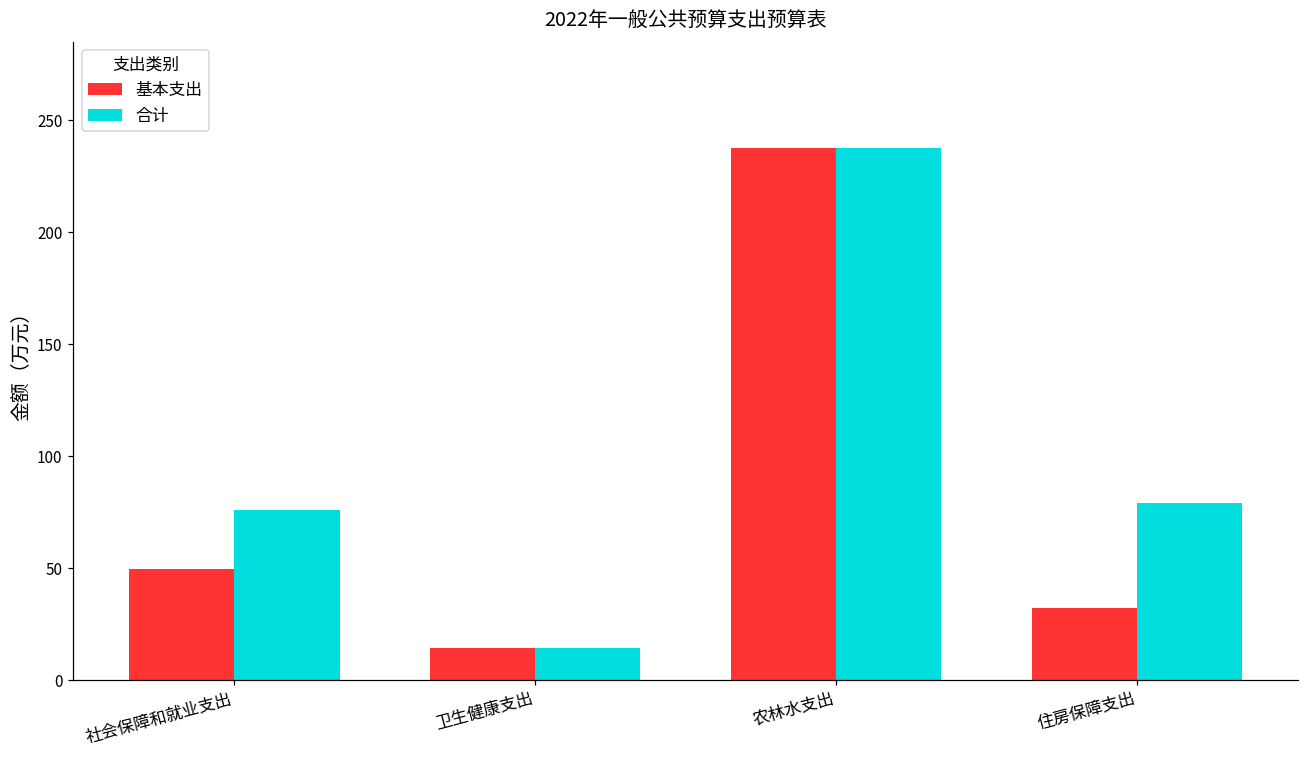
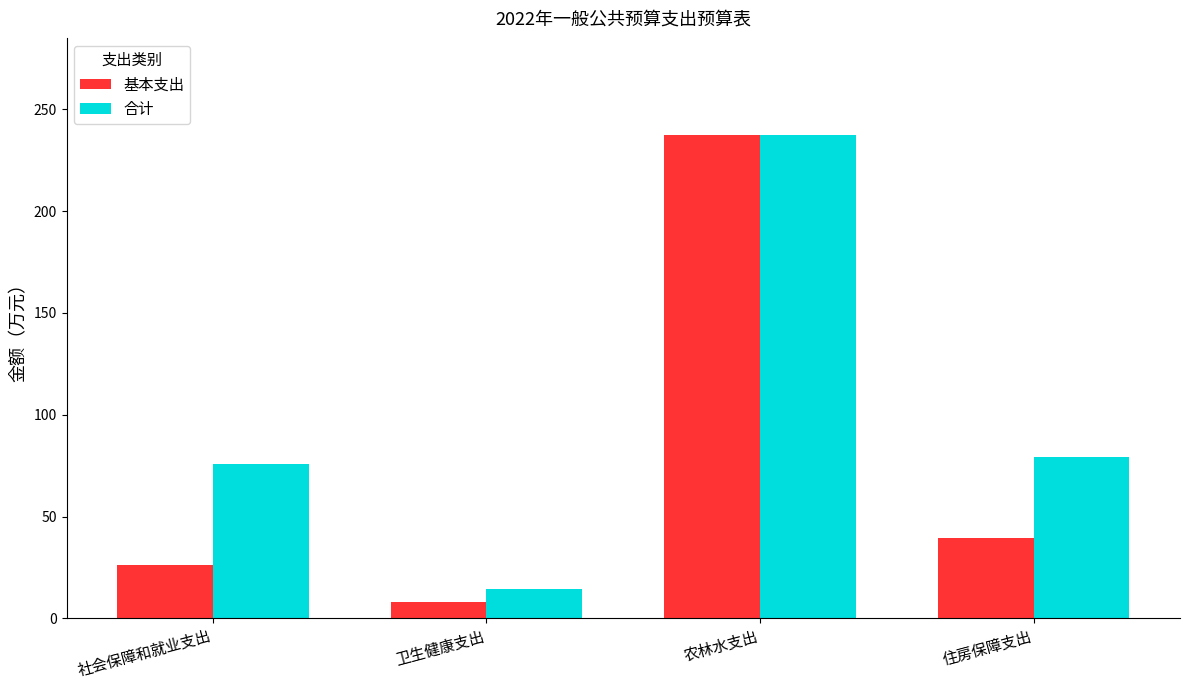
基本支出, 社会保障和就业支出: 50 -> 26
基本支出, 卫生健康支出: 14 -> 8
基本支出, 住房保障支出: 32 -> 39
